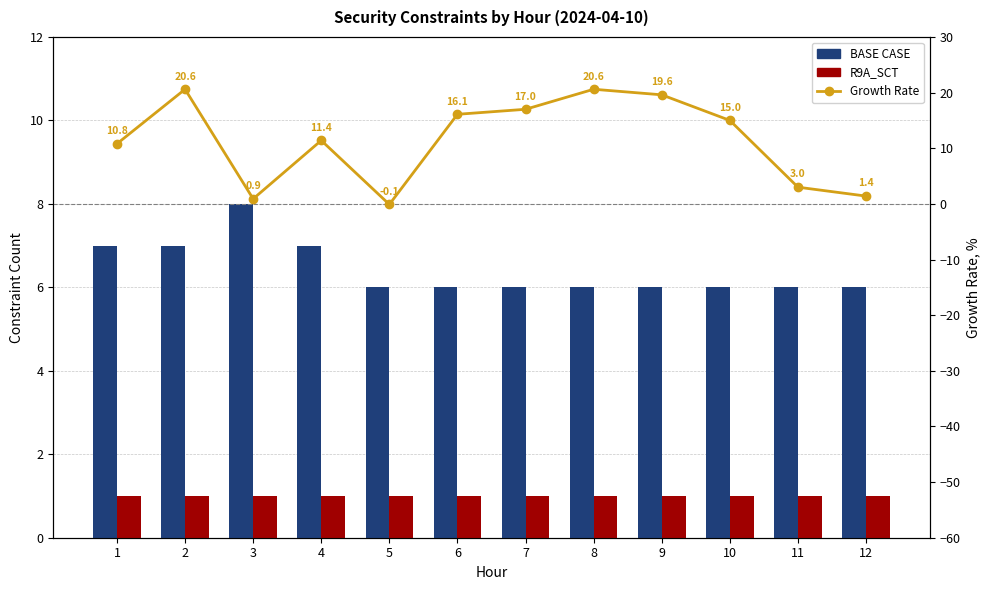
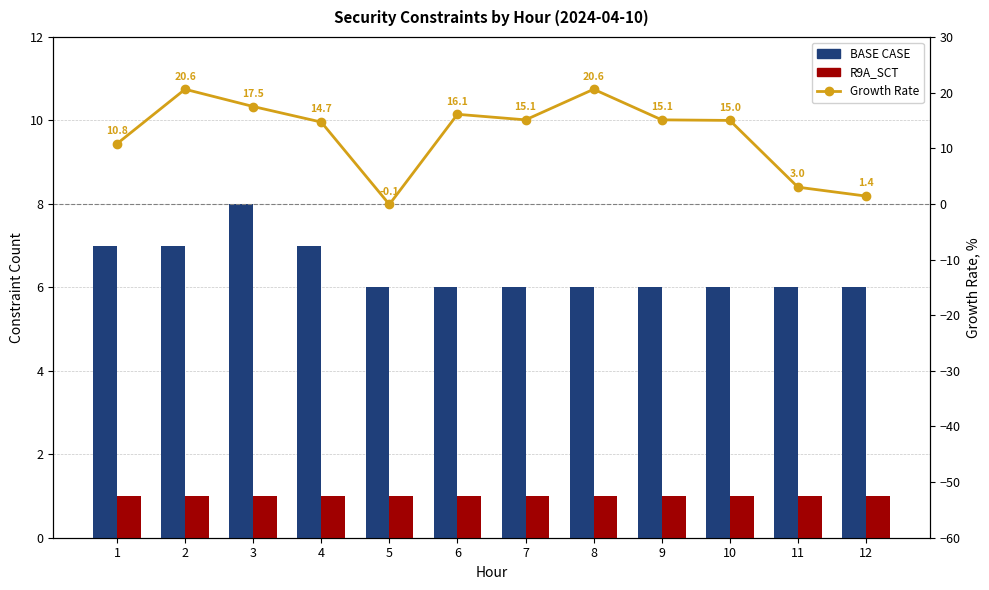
Growth Rate, 3: 0.9 -> 17.5
Growth Rate, 4: 11.4 -> 14.7
Growth Rate, 7: 17.0 -> 15.1
Growth Rate, 9: 19.6 -> 15.1
